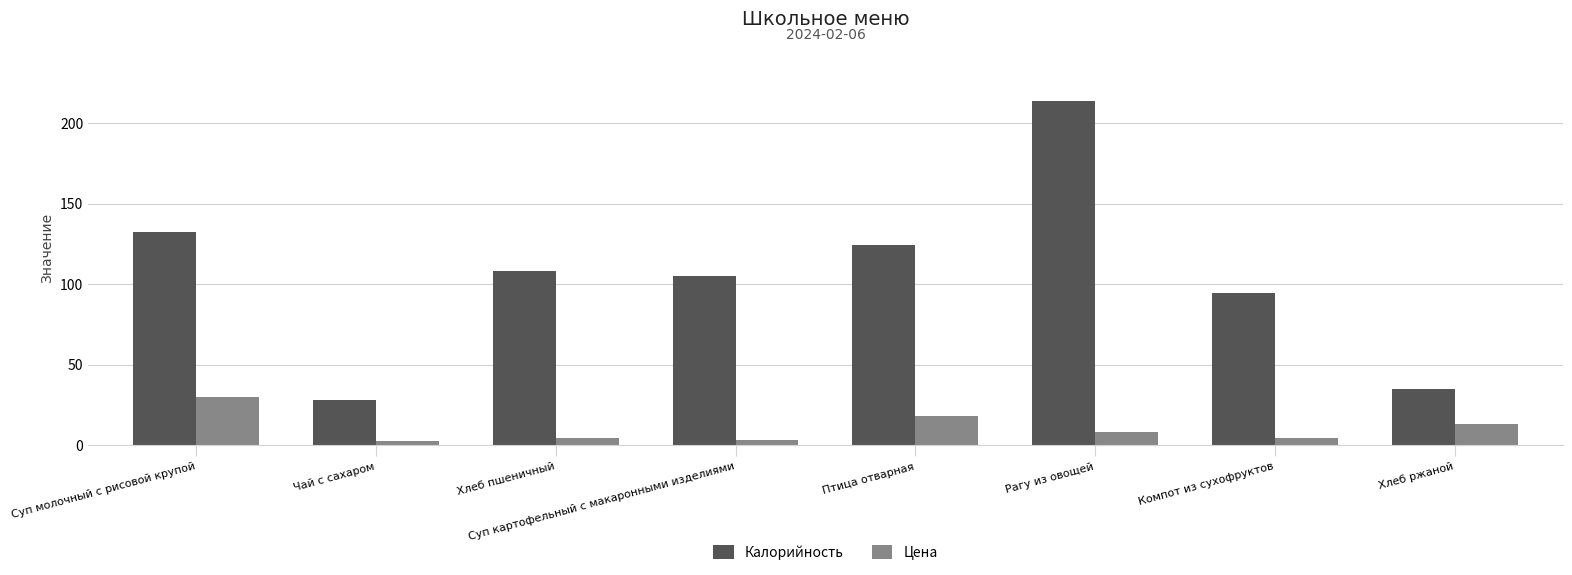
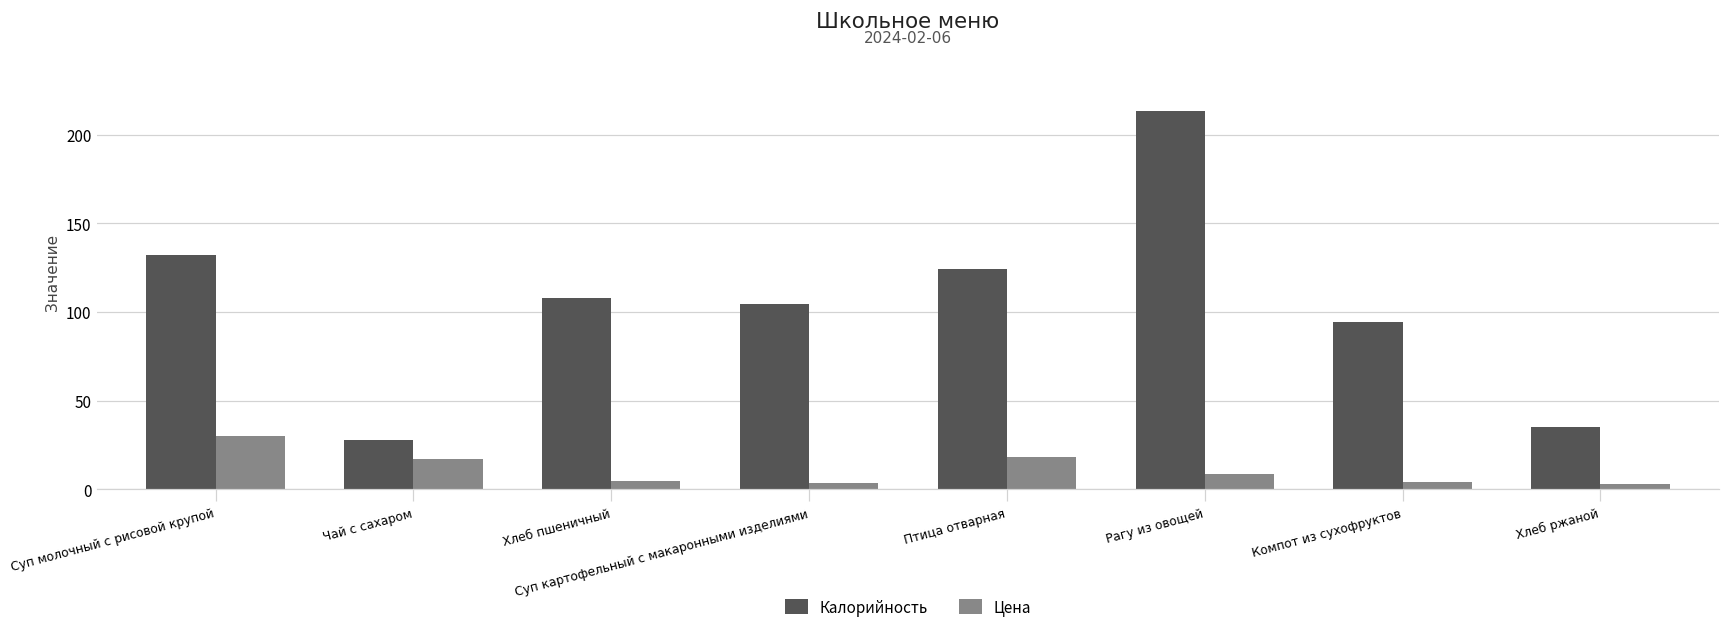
Цена, Чай с сахаром: 2 -> 17
Цена, Хлеб ржаной: 13 -> 3
